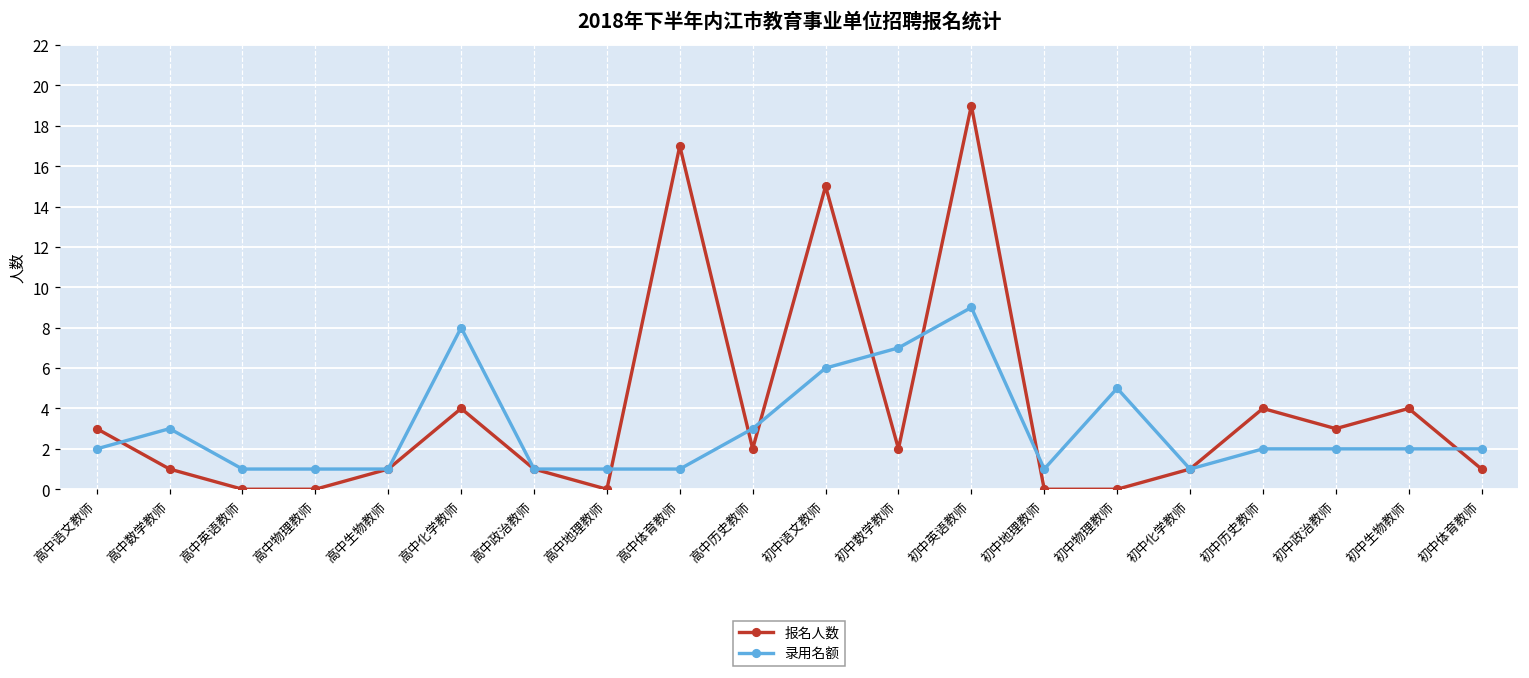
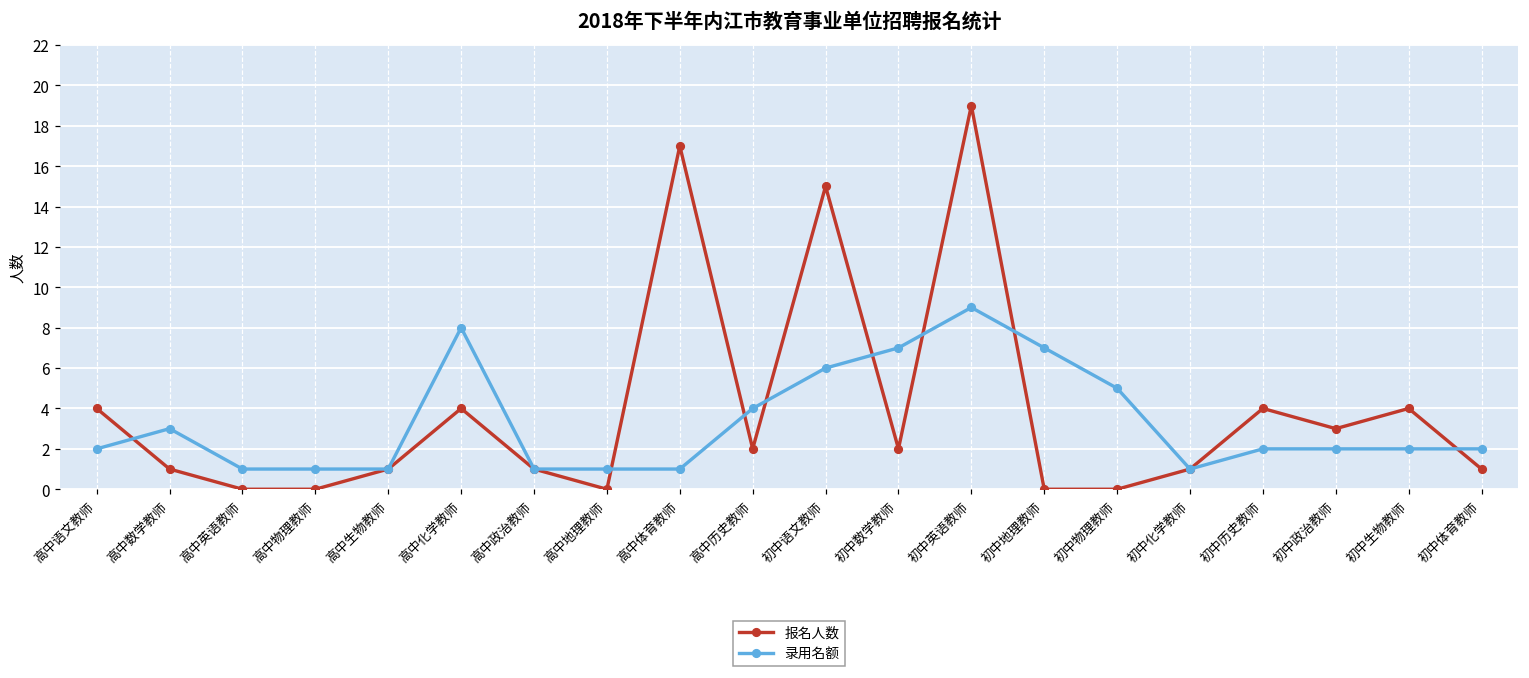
报名人数, 高中语文教师: 3 -> 4
录用名额, 高中历史教师: 3 -> 4
录用名额, 初中地理教师: 1 -> 7
